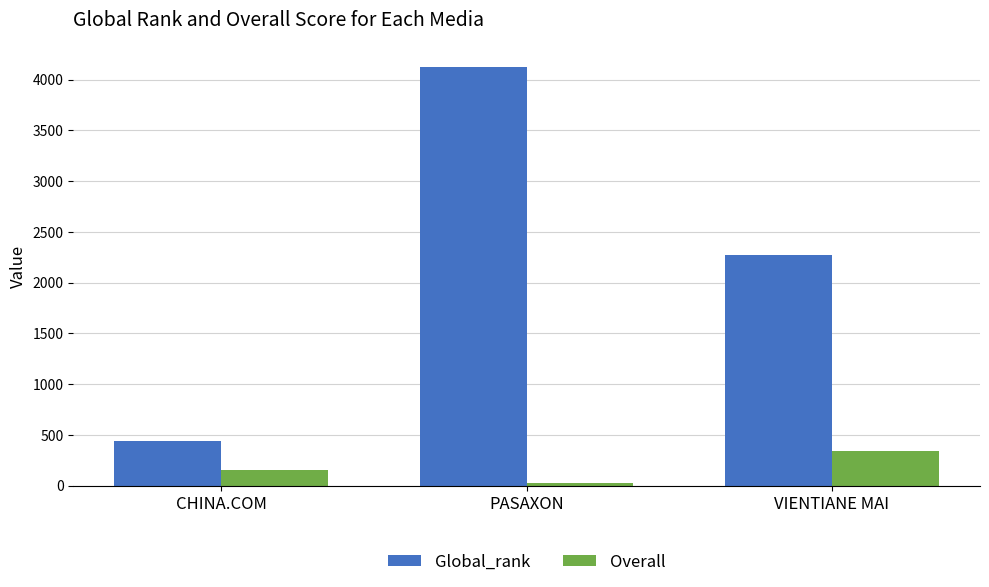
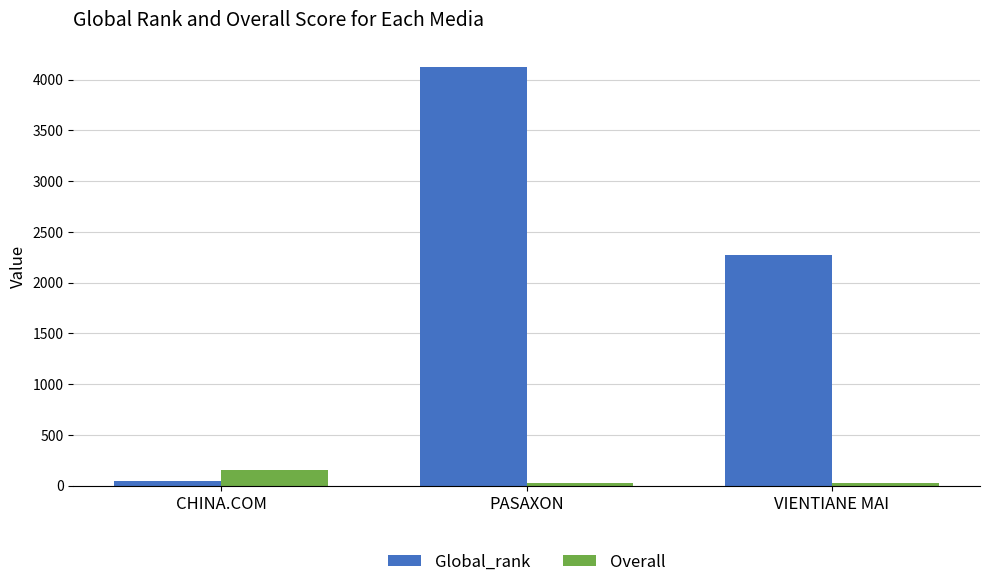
Global_rank, CHINA.COM: 440 -> 40
Overall, VIENTIANE MAI: 340 -> 30
